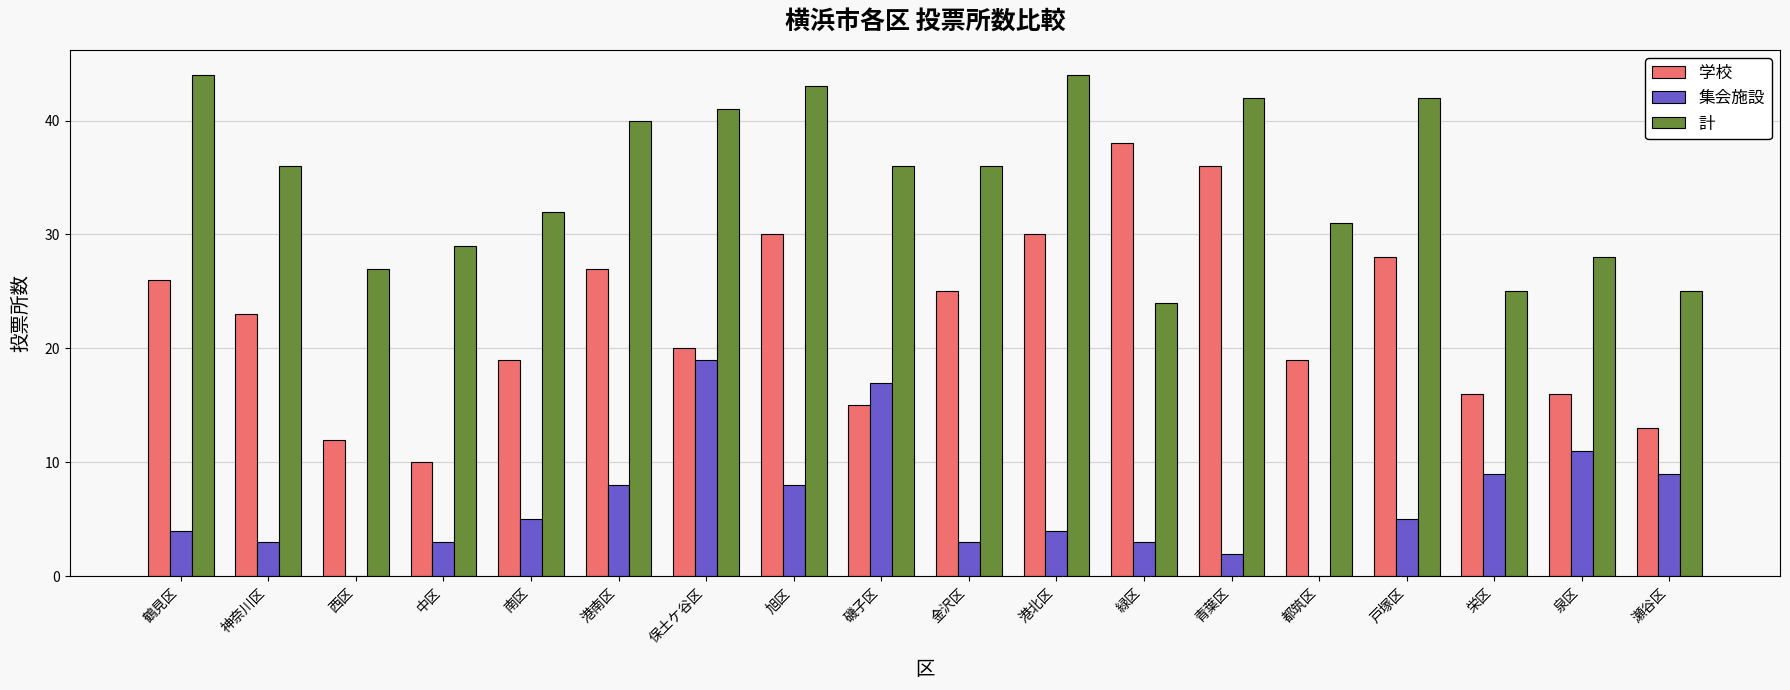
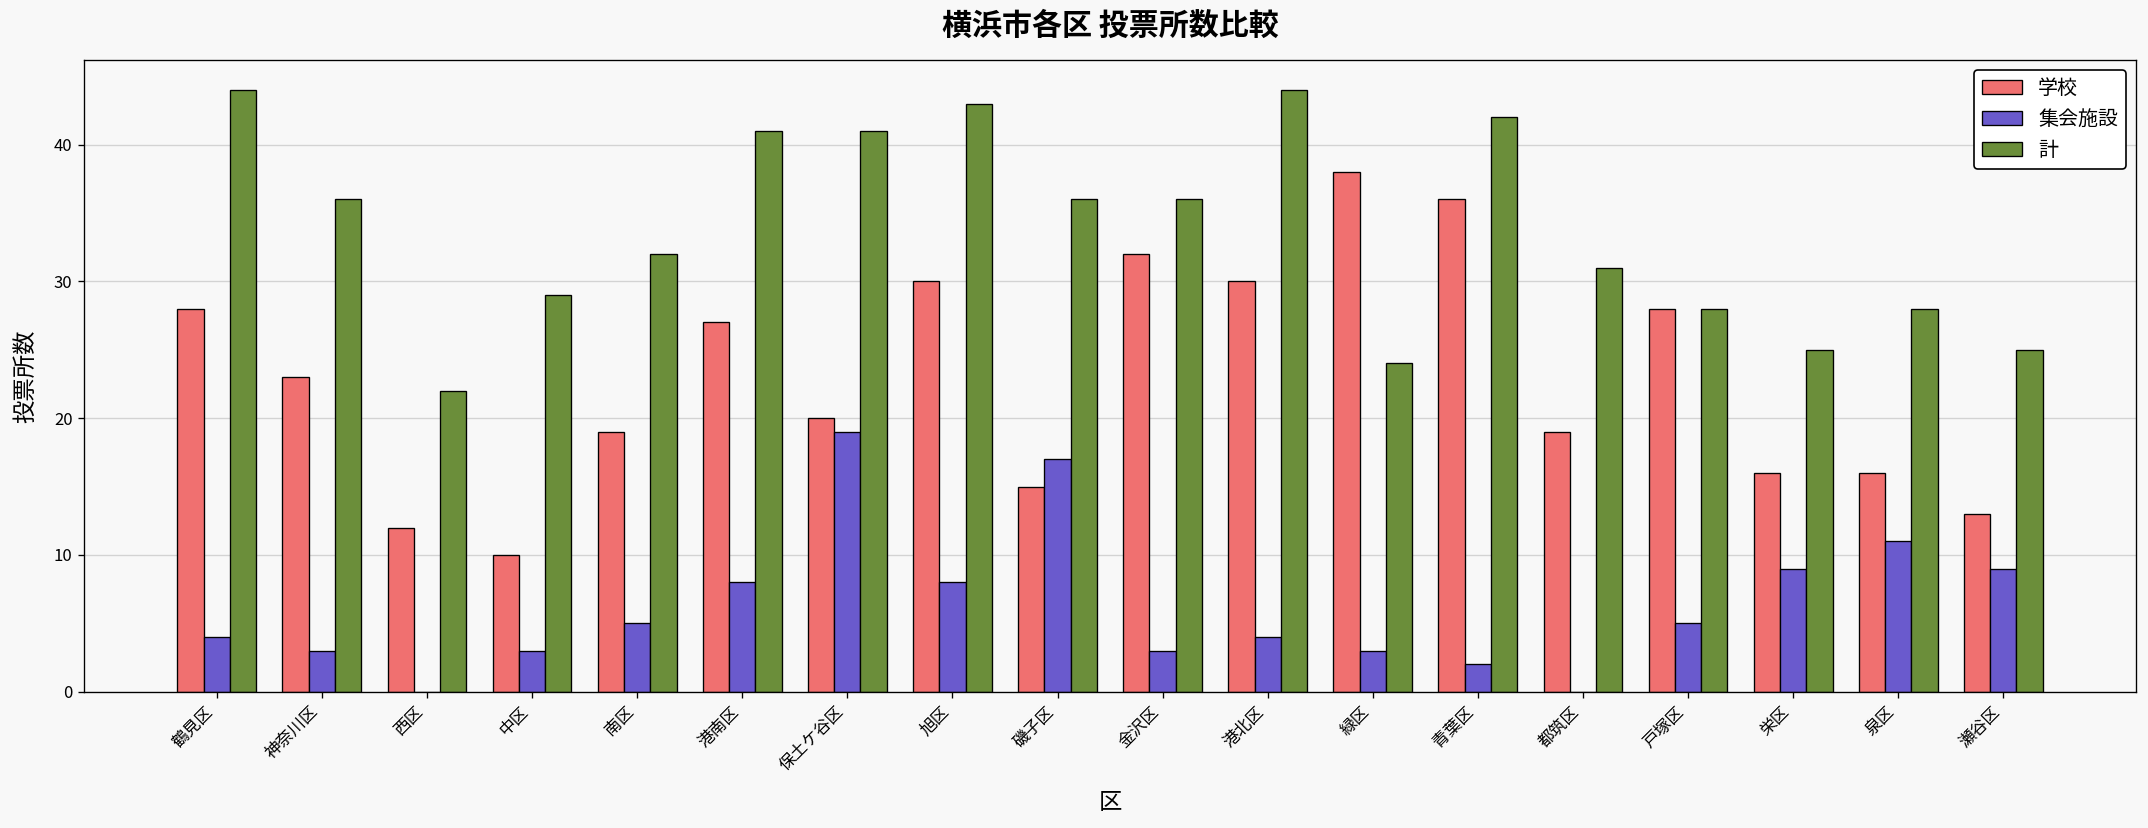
学校, 鶴見区: 26 -> 28
計, 西区: 27 -> 22
計, 港南区: 40 -> 41
学校, 金沢区: 25 -> 32
計, 戸塚区: 42 -> 28
